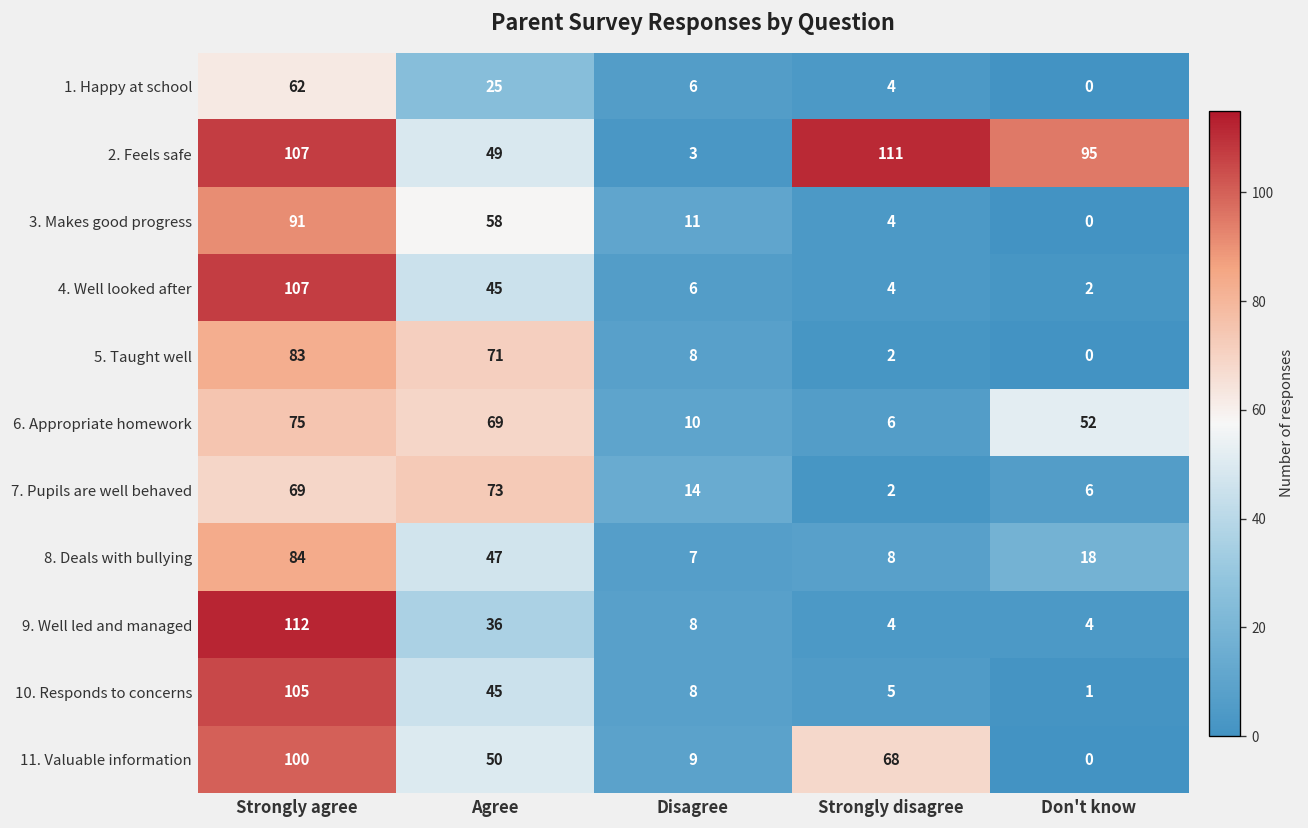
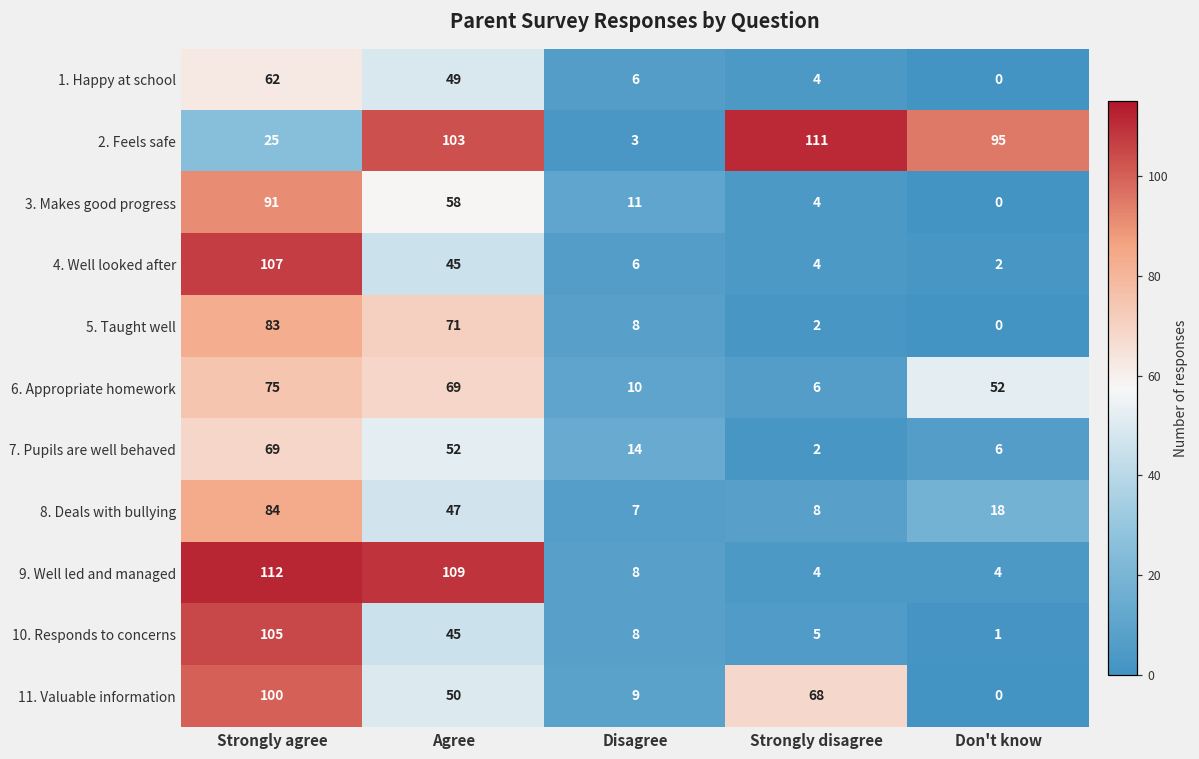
1. Happy at school, Agree: 25 -> 49
2. Feels safe, Strongly agree: 107 -> 25
2. Feels safe, Agree: 49 -> 103
7. Pupils are well behaved, Agree: 73 -> 52
9. Well led and managed, Agree: 36 -> 109
